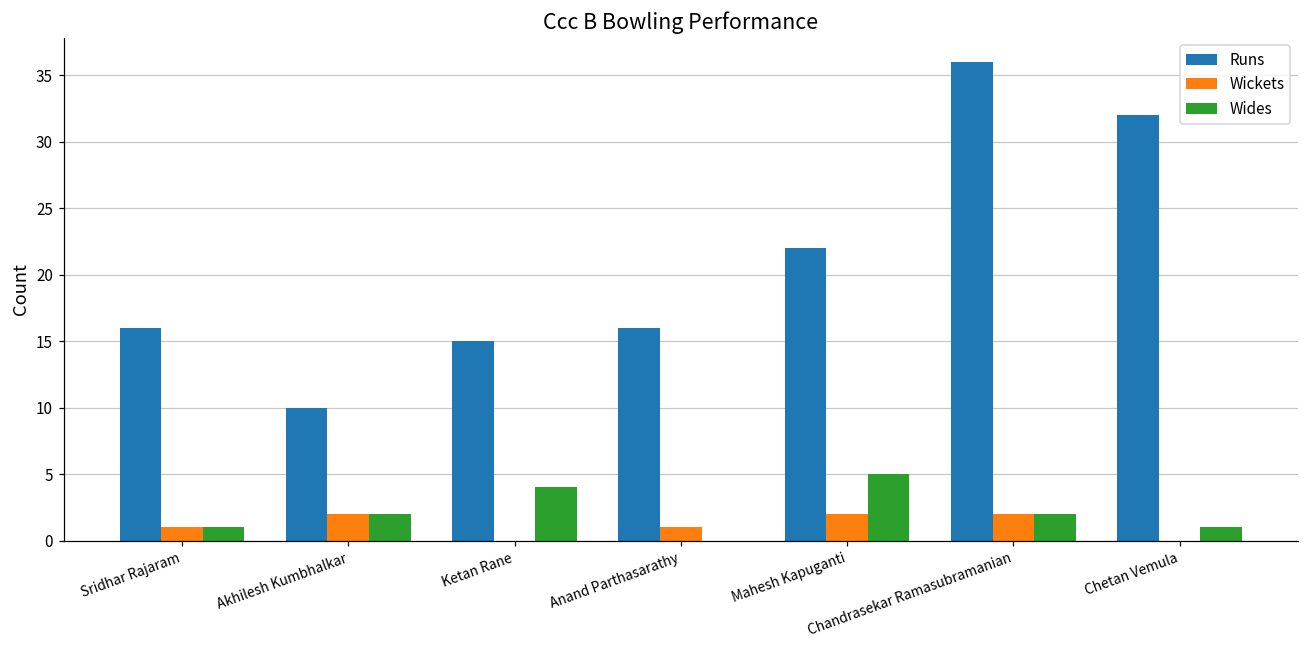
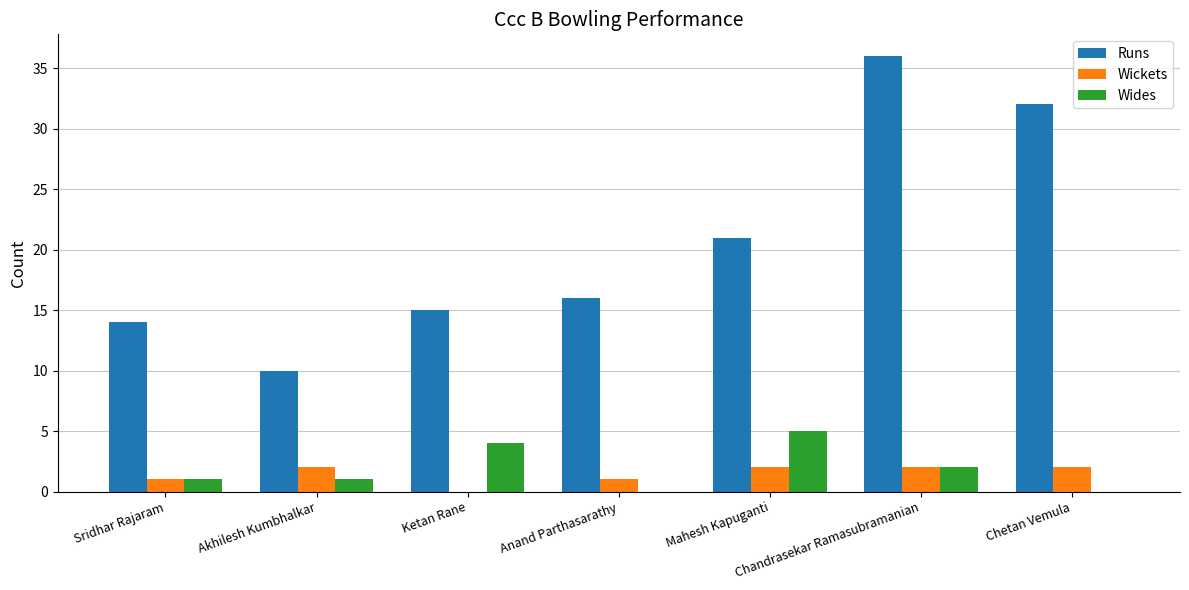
Runs, Sridhar Rajaram: 16 -> 14
Wides, Akhilesh Kumbhalkar: 2 -> 1
Runs, Mahesh Kapuganti: 22 -> 21
Wickets, Chetan Vemula: 0 -> 2
Wides, Chetan Vemula: 1 -> 0
